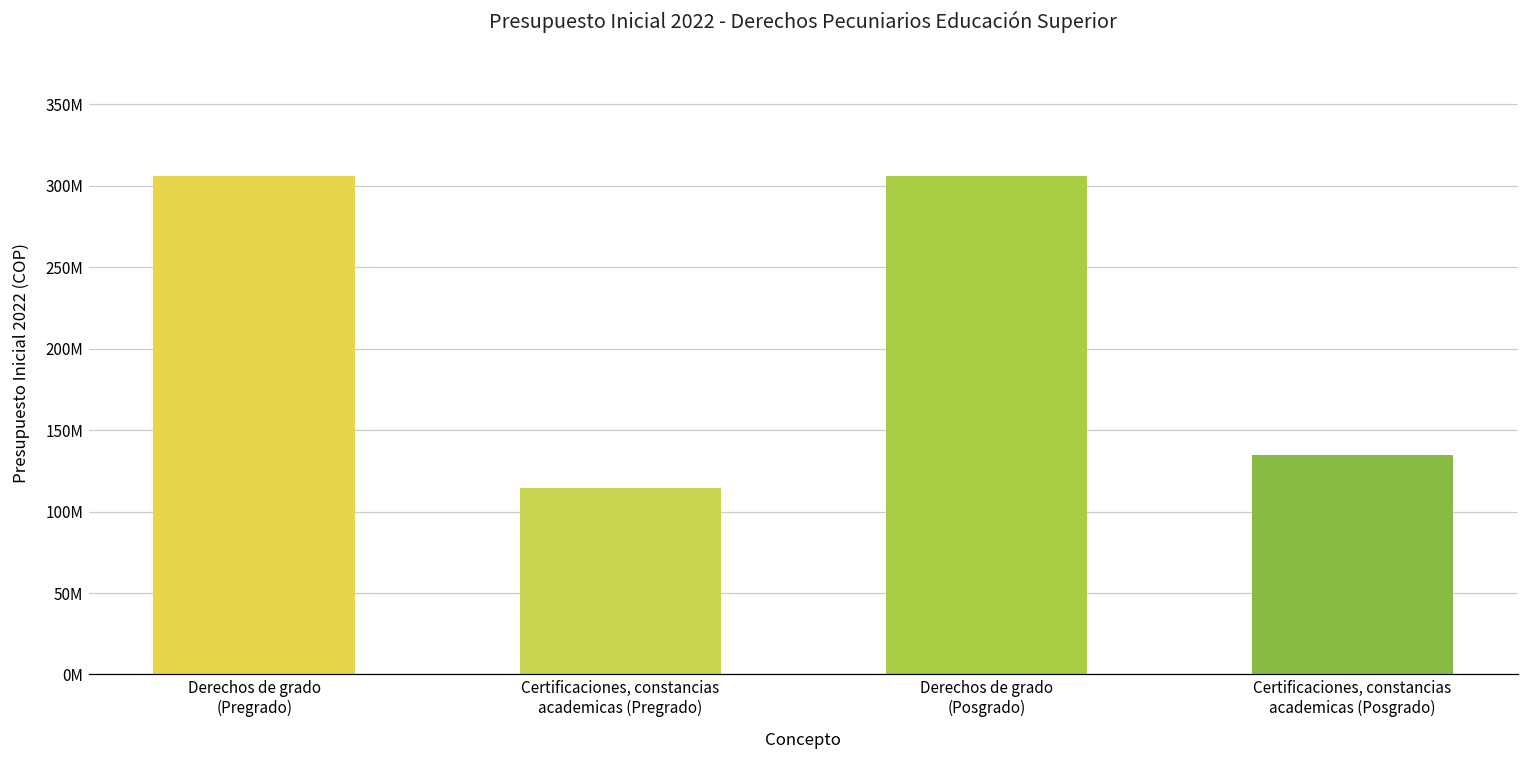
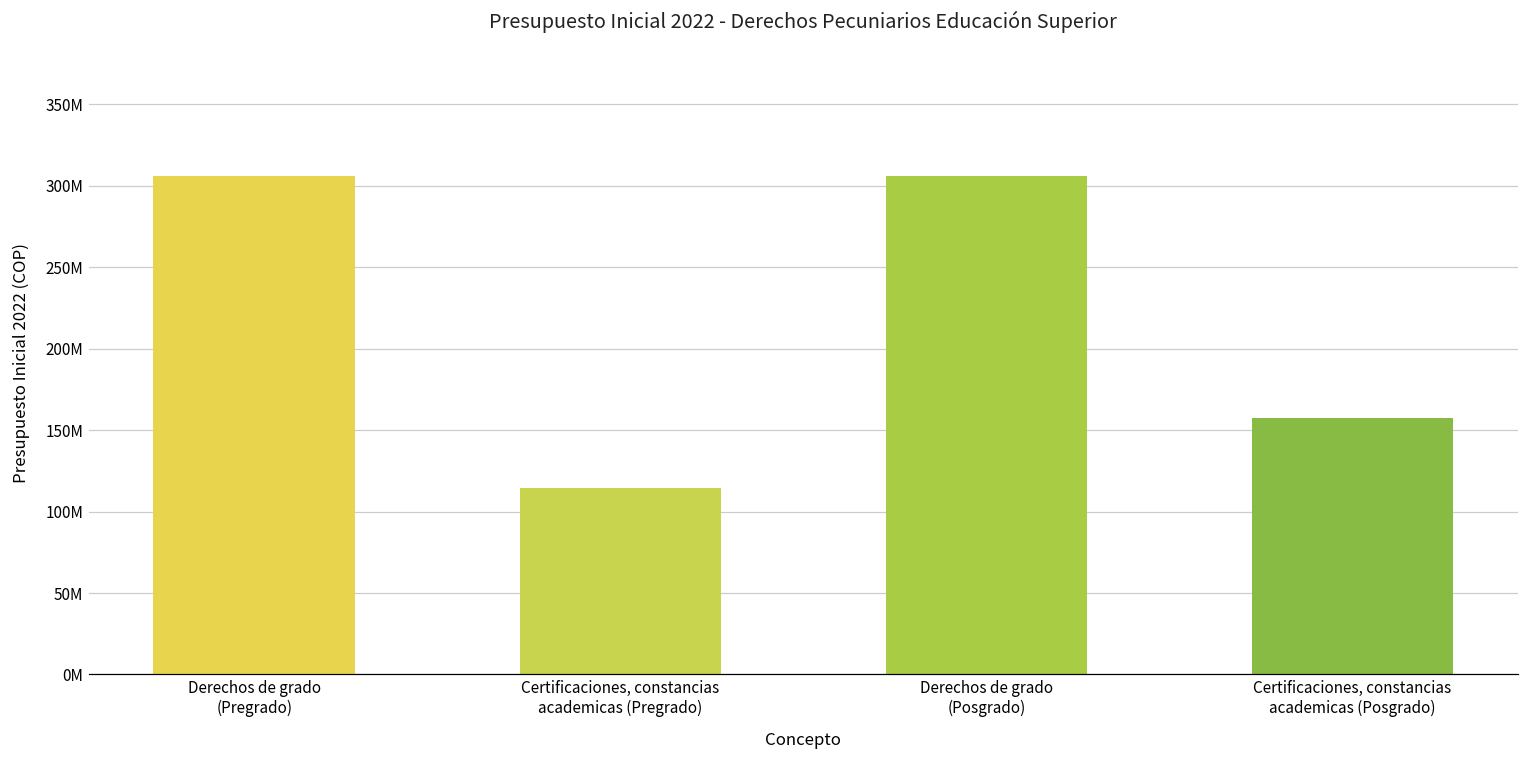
Certificaciones, constancias academicas (Posgrado): 135000000 -> 157000000
